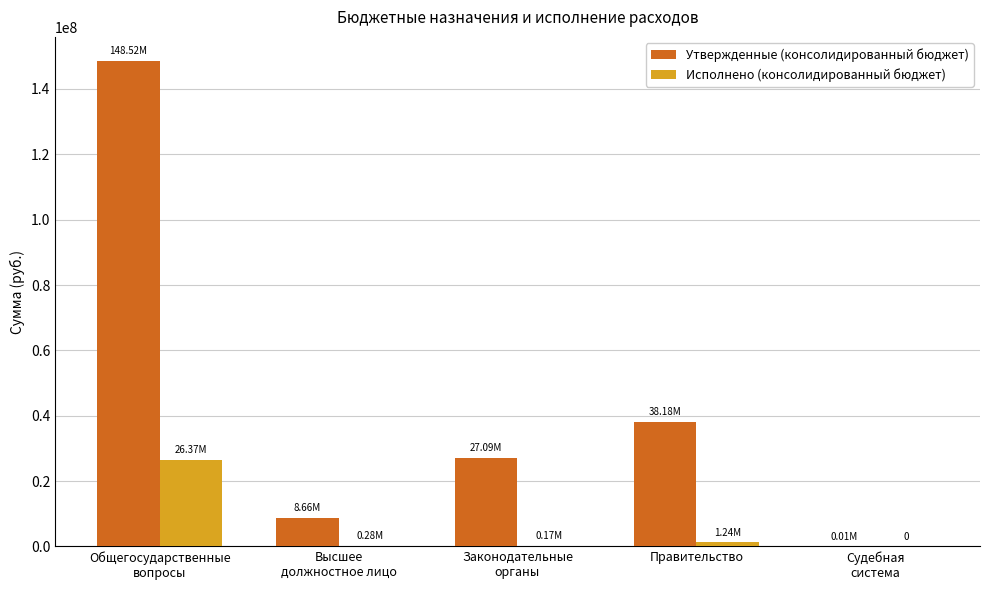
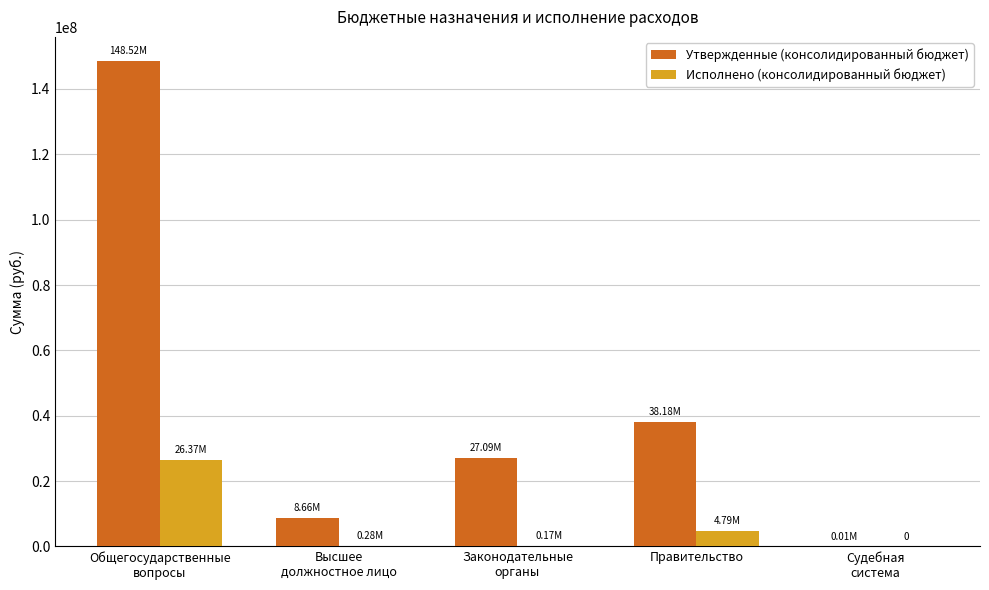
Исполнено (консолидированный бюджет), Правительство: 1.24M -> 4.79M
